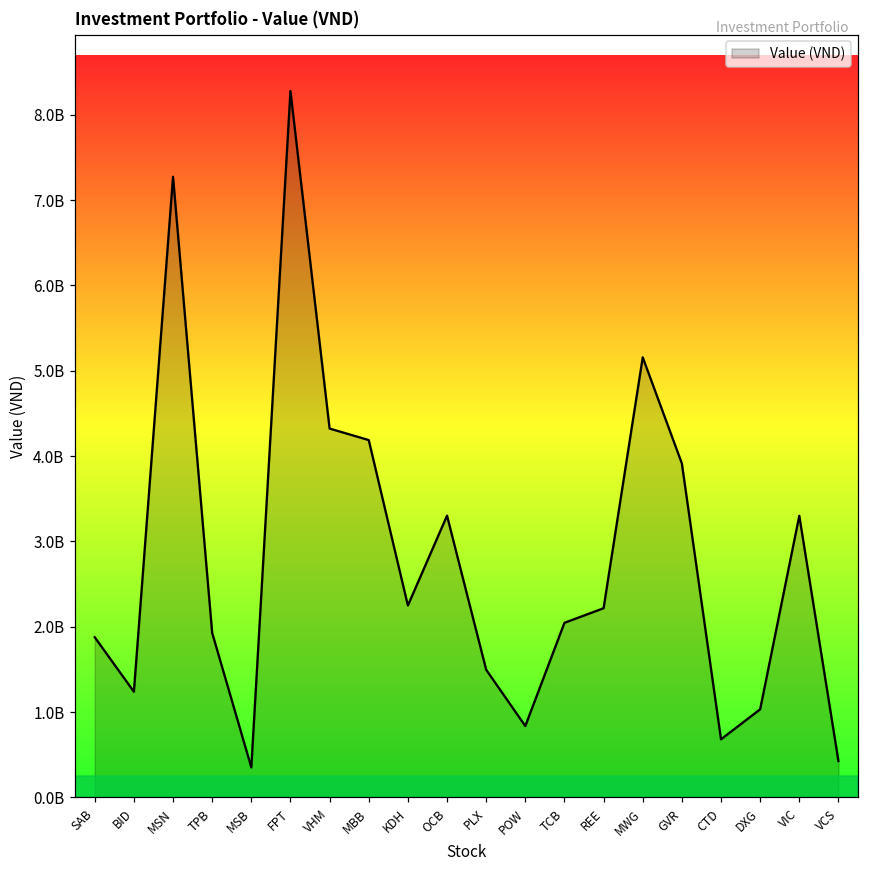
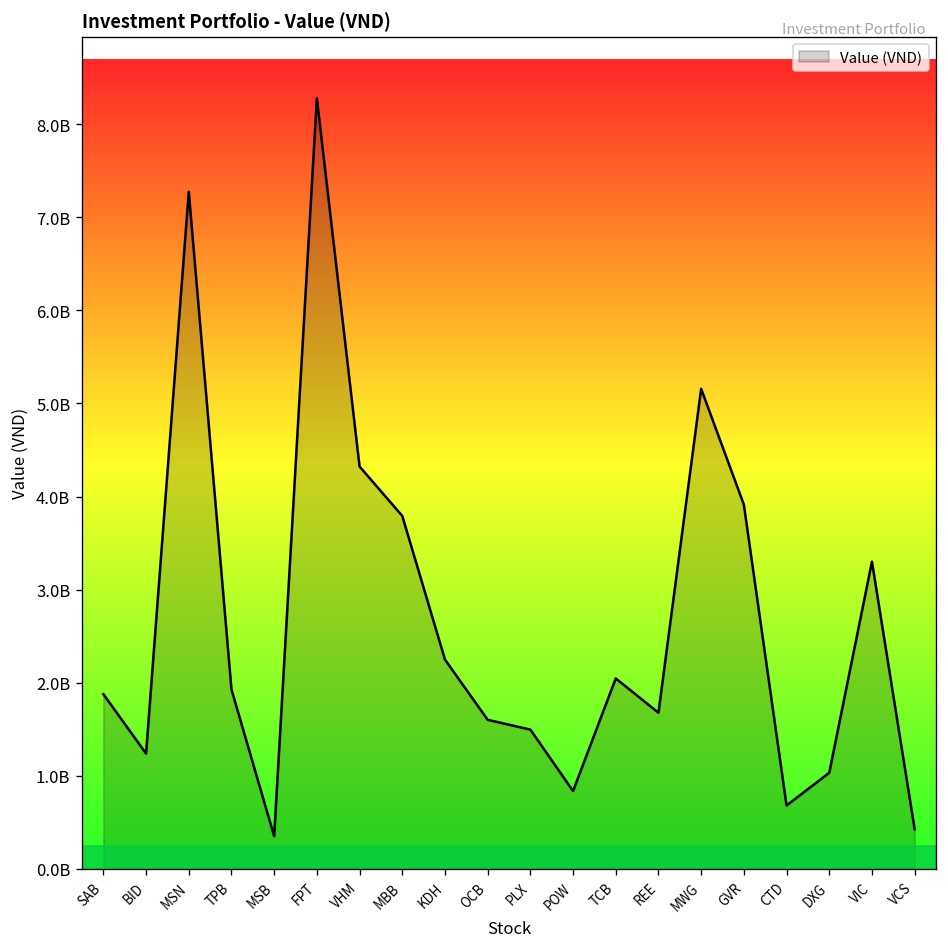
MBB: 4200000000 -> 3800000000
OCB: 3300000000 -> 1600000000
REE: 2200000000 -> 1700000000
